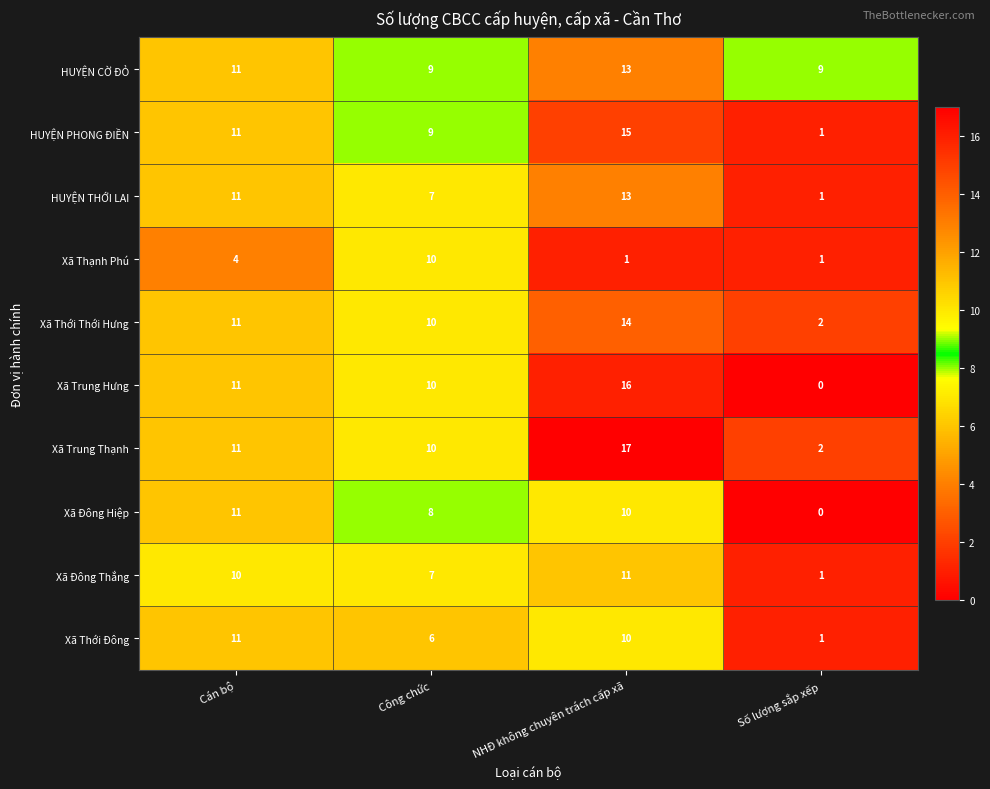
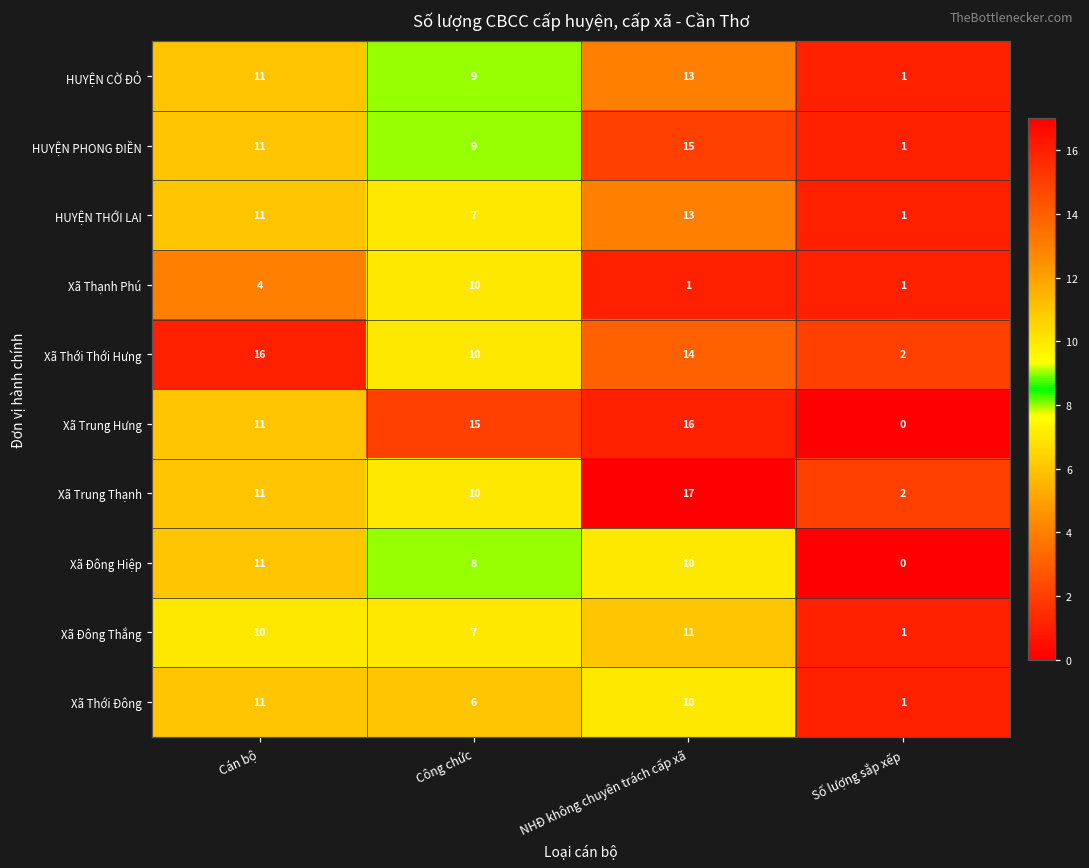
HUYỆN CỜ ĐỎ, Số lượng sắp xếp: 9 -> 1
Xã Thới Thới Hưng, Cán bộ: 11 -> 16
Xã Trung Hưng, Công chức: 10 -> 15
